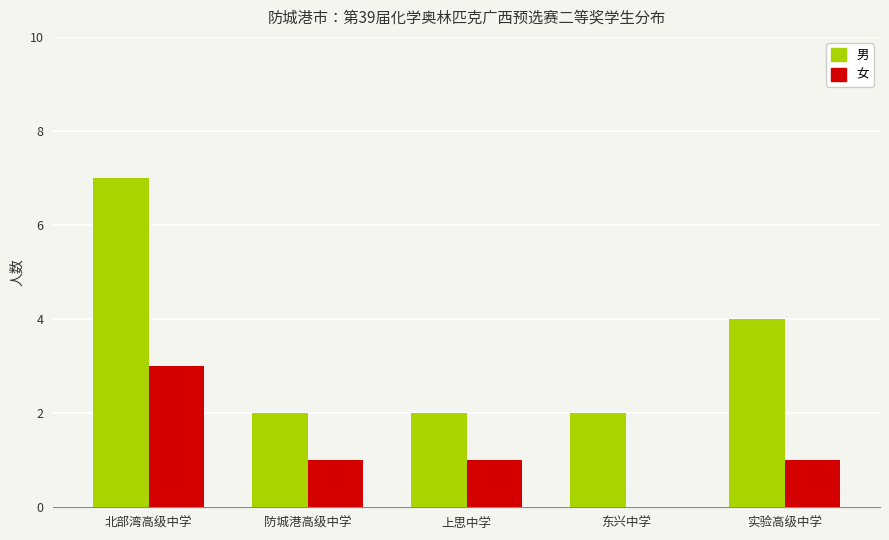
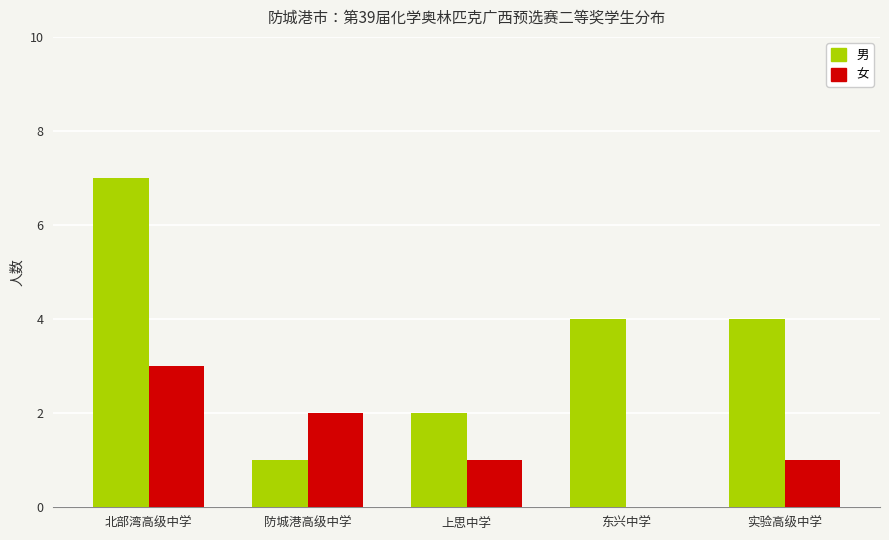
男, 防城港高级中学: 2 -> 1
女, 防城港高级中学: 1 -> 2
男, 东兴中学: 2 -> 4
